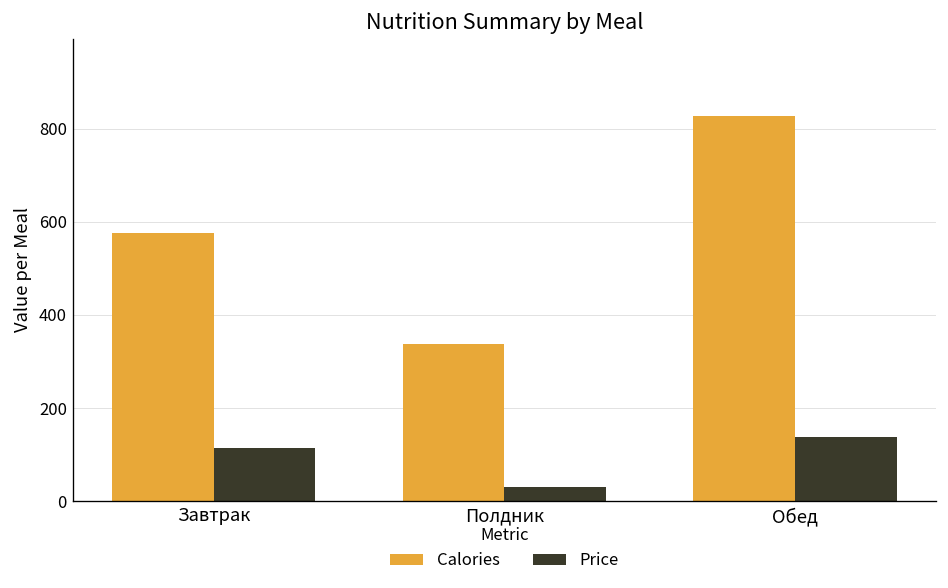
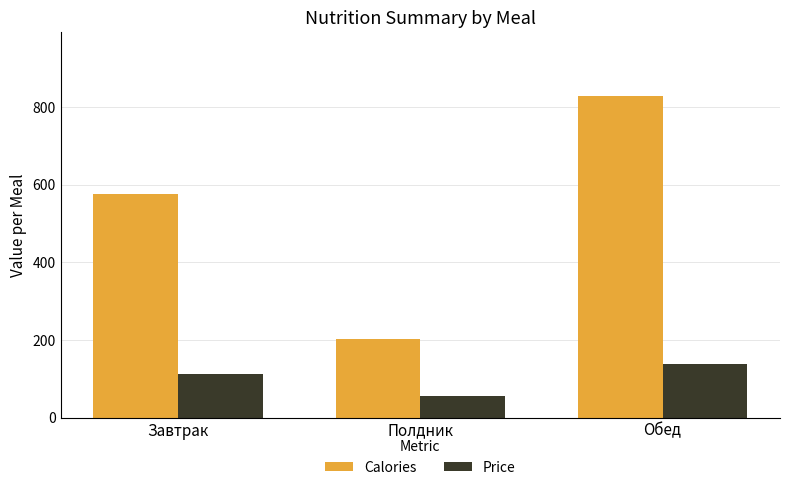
Calories, Полдник: 340 -> 200
Price, Полдник: 30 -> 60
